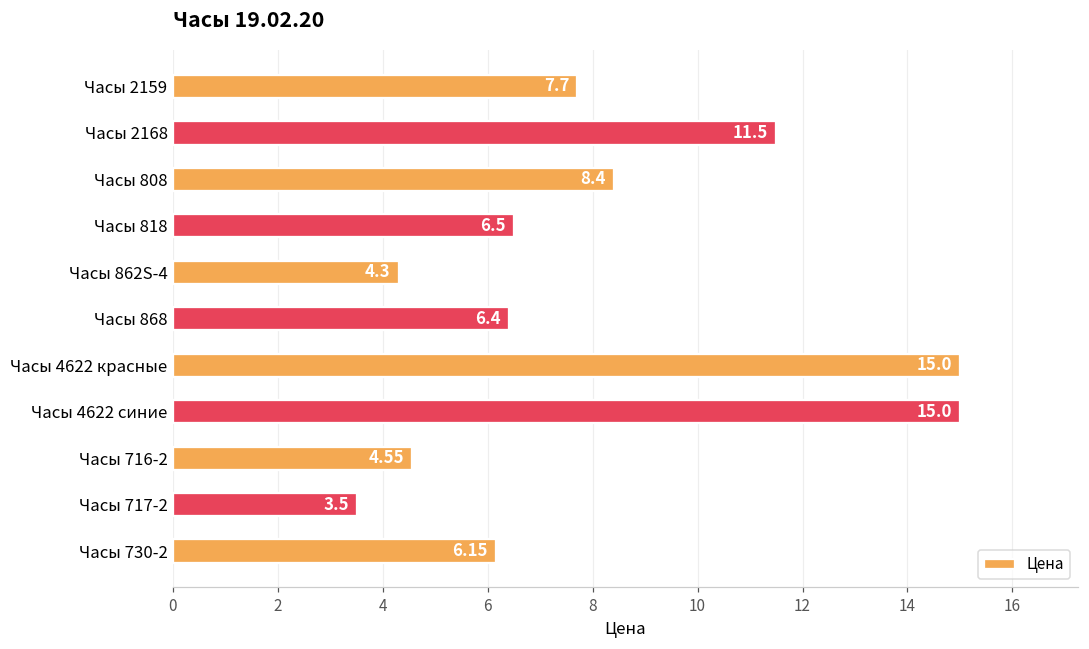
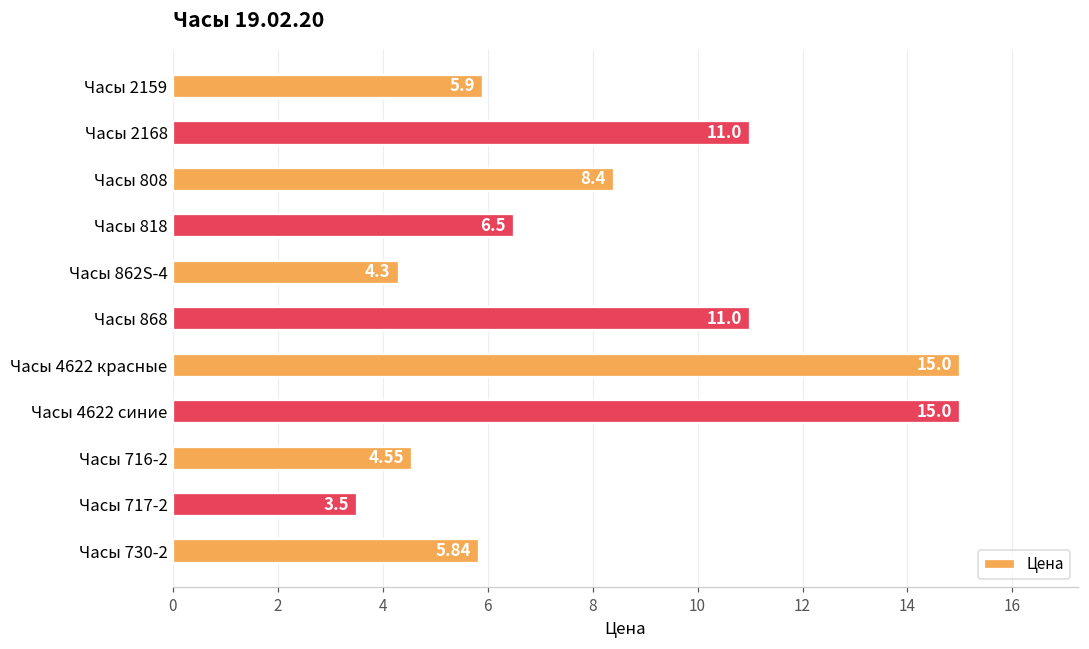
Часы 2159: 7.7 -> 5.9
Часы 2168: 11.5 -> 11.0
Часы 868: 6.4 -> 11.0
Часы 730-2: 6.15 -> 5.84
